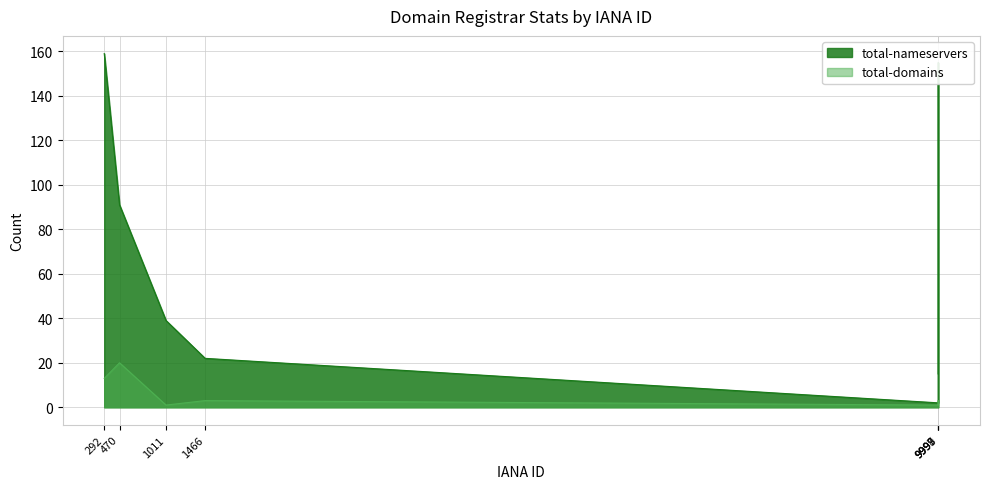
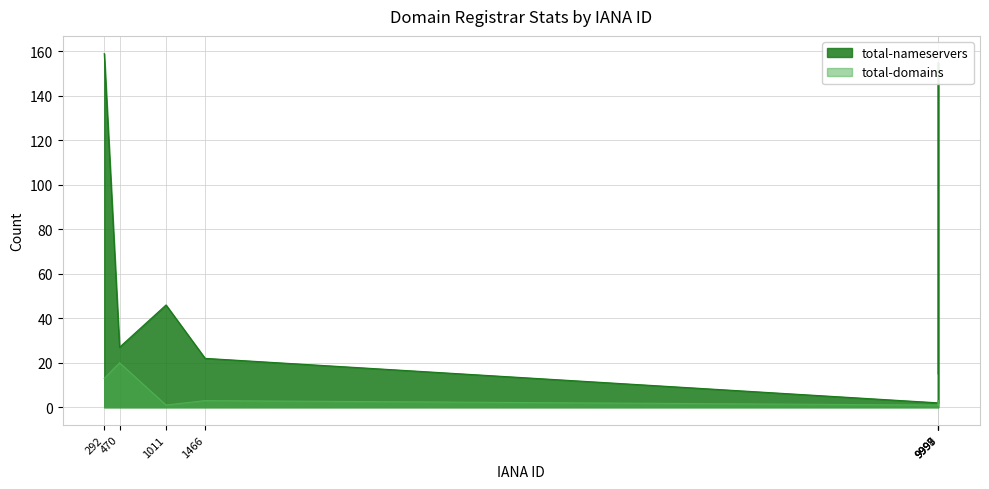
total-nameservers, 470: 91 -> 27
total-nameservers, 1011: 39 -> 46
